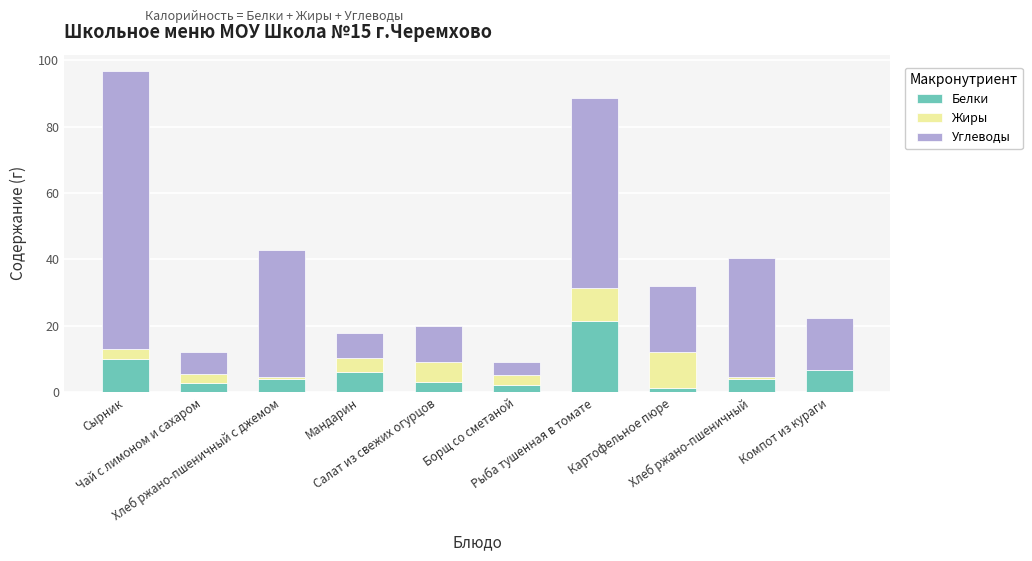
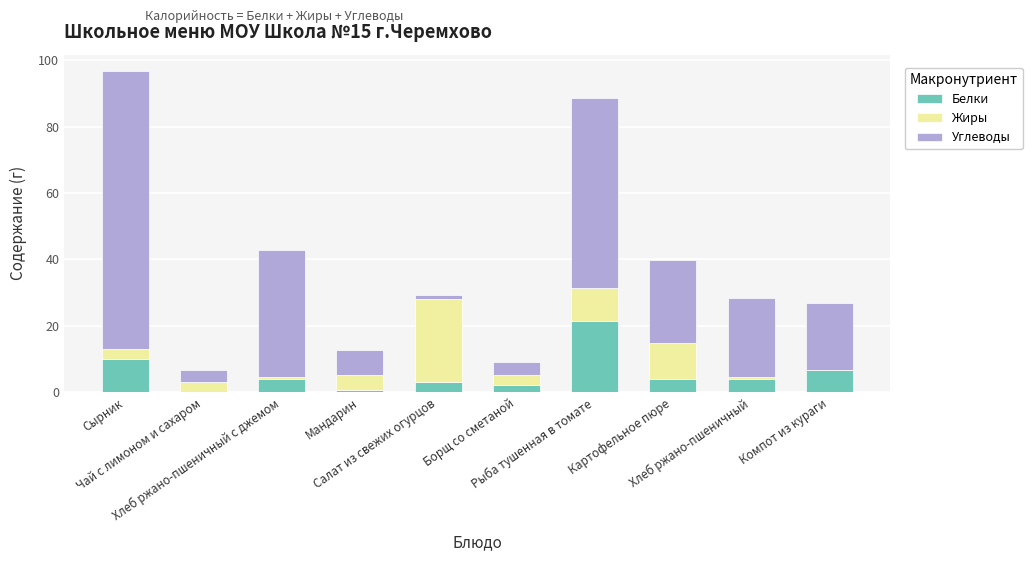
Белки, Чай с лимоном и сахаром: 3 -> 0
Углеводы, Чай с лимоном и сахаром: 7 -> 4
Белки, Мандарин: 6 -> 1
Жиры, Салат из свежих огурцов: 6 -> 25
Углеводы, Салат из свежих огурцов: 11 -> 1
Белки, Картофельное пюре: 1 -> 4
Углеводы, Картофельное пюре: 20 -> 25
Углеводы, Хлеб ржано-пшеничный: 36 -> 24
Углеводы, Компот из кураги: 16 -> 20
